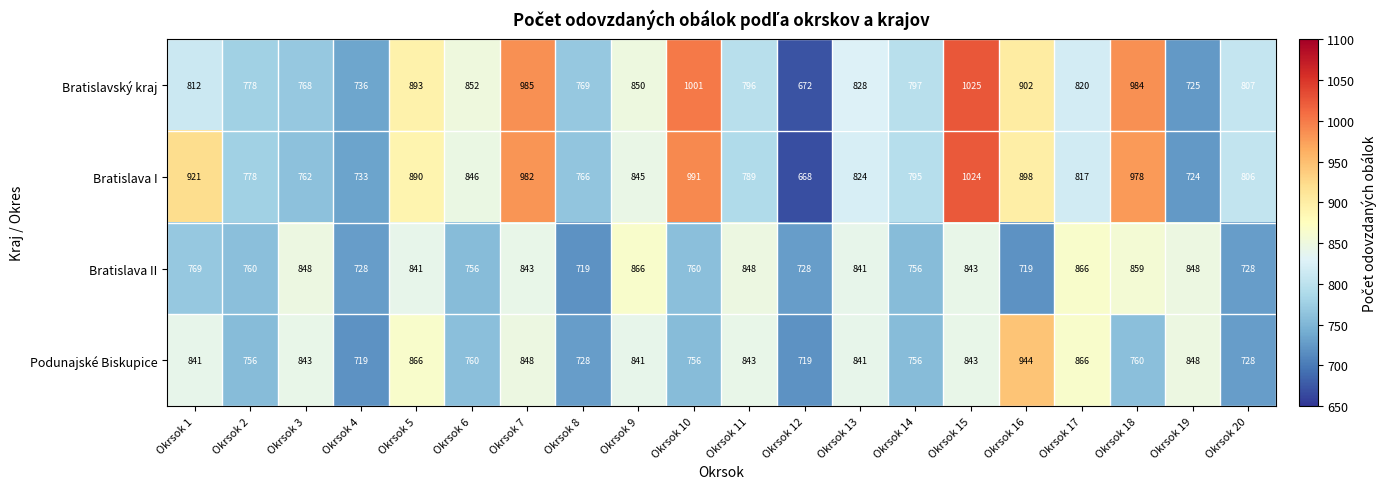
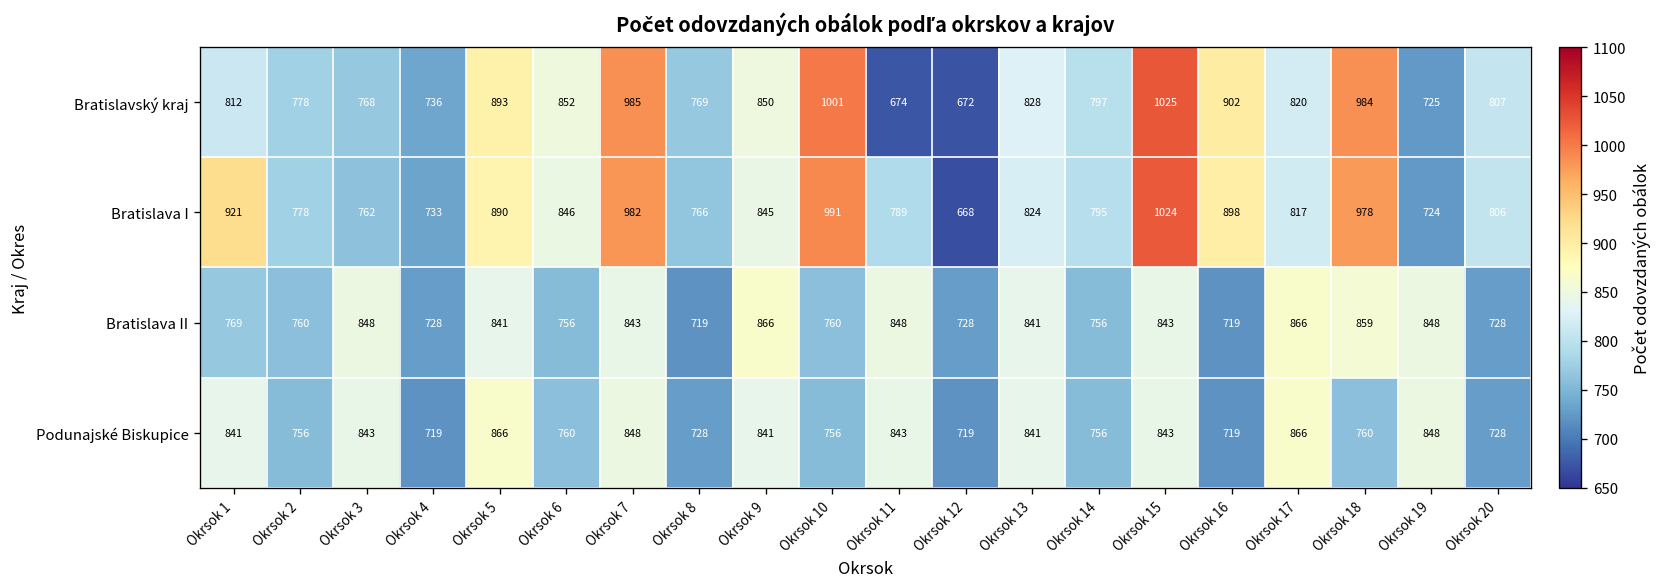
Bratislavský kraj, Okrsok 11: 796 -> 674
Podunajské Biskupice, Okrsok 16: 944 -> 719
